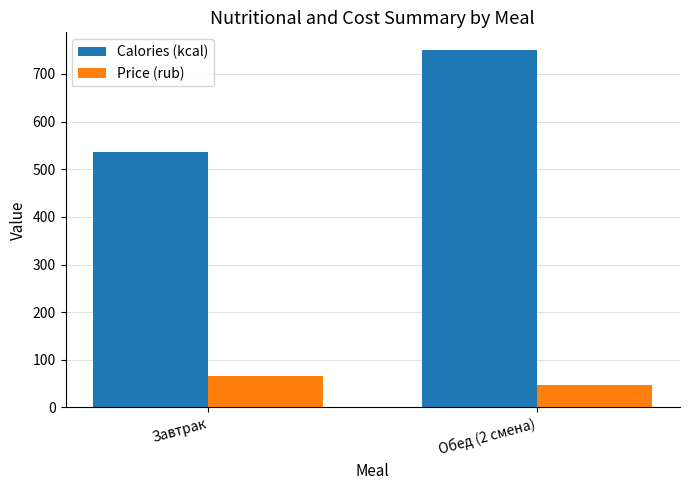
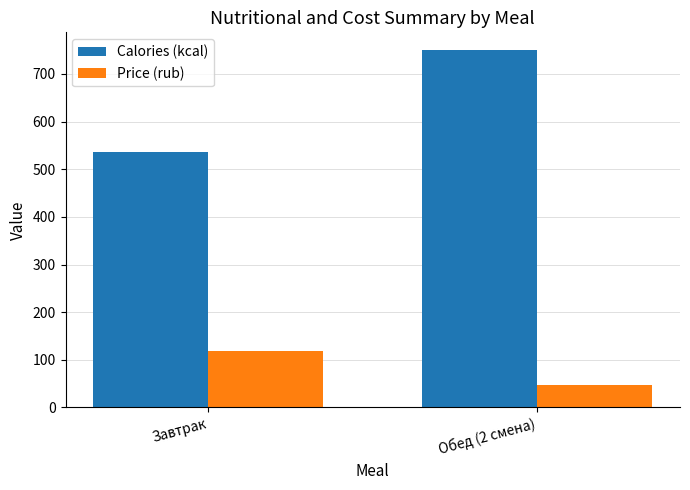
Price (rub), Завтрак: 70 -> 120
